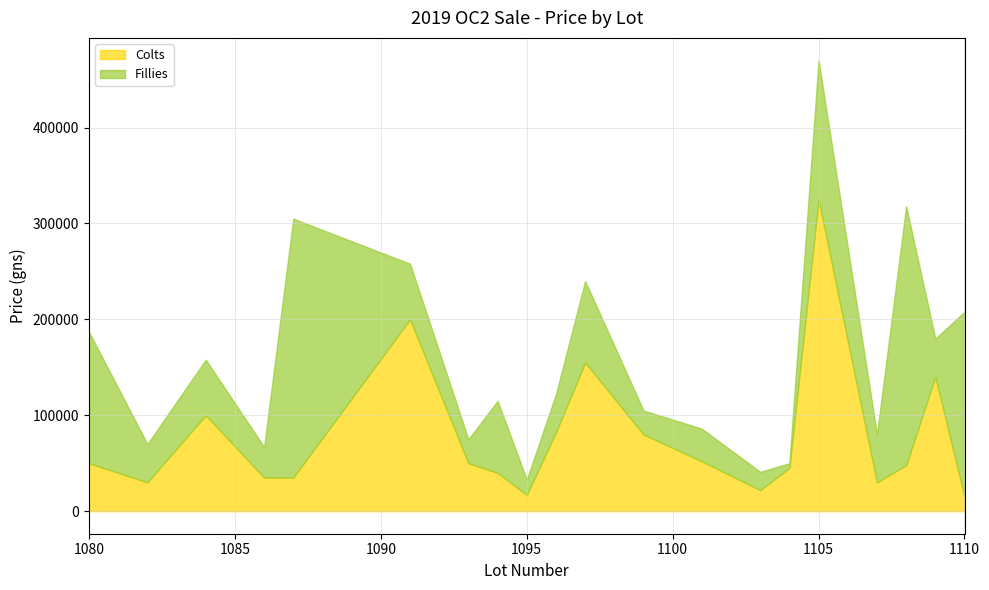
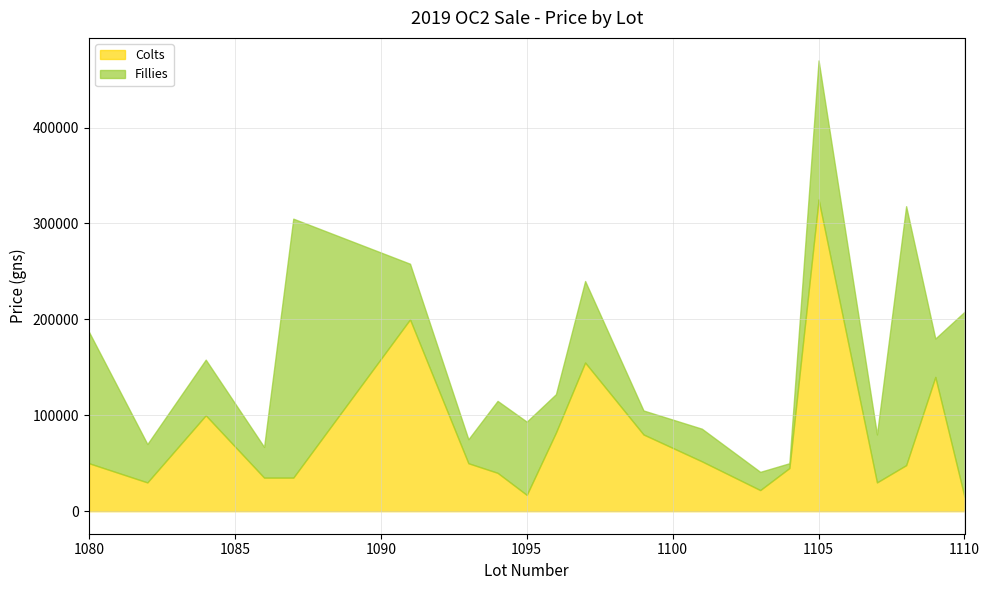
Fillies, 1095: 20000 -> 80000
